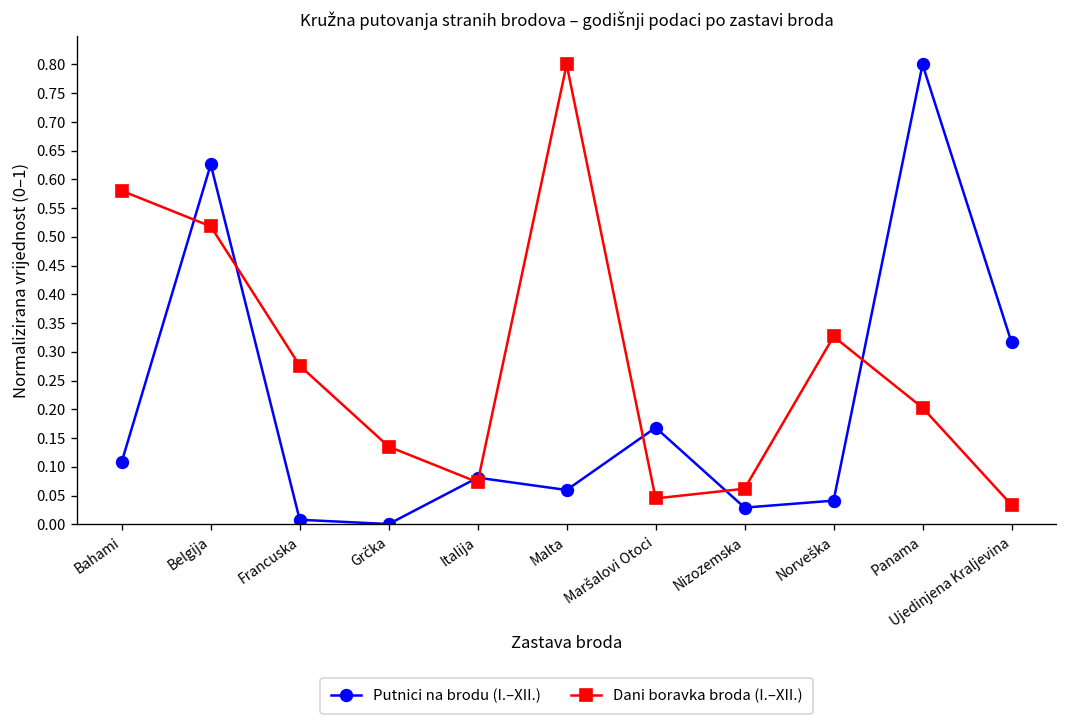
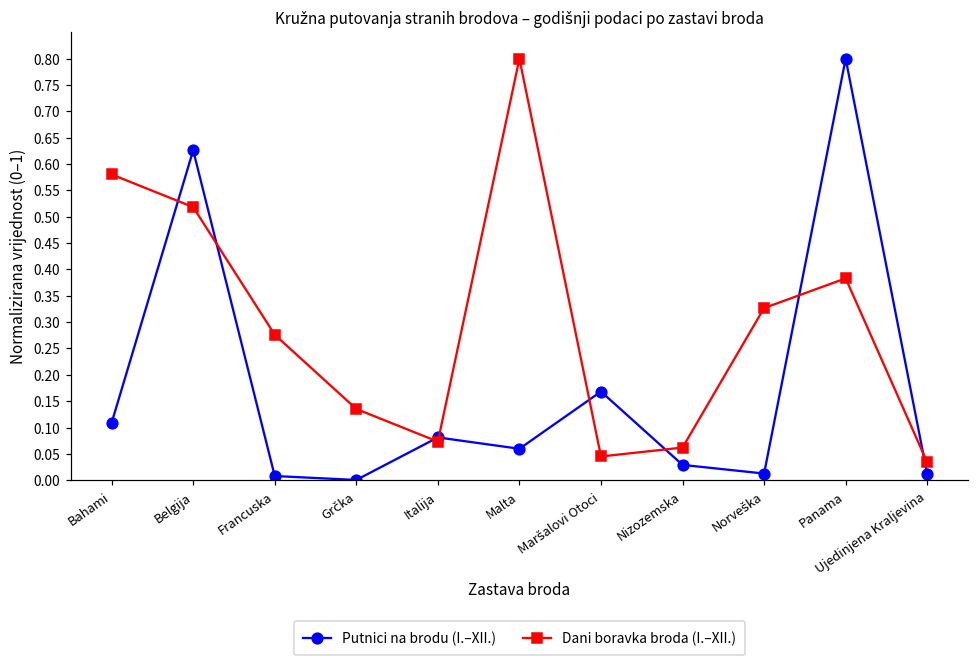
Putnici na brodu (I.–XII.), Norveška: 0.04 -> 0.01
Dani boravka broda (I.–XII.), Panama: 0.20 -> 0.38
Putnici na brodu (I.–XII.), Ujedinjena Kraljevina: 0.32 -> 0.01
